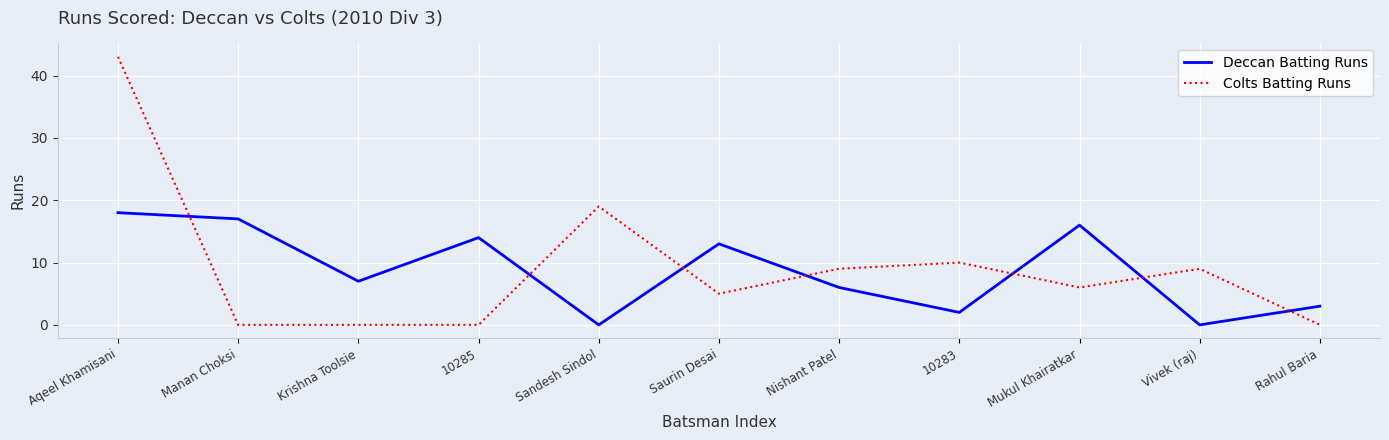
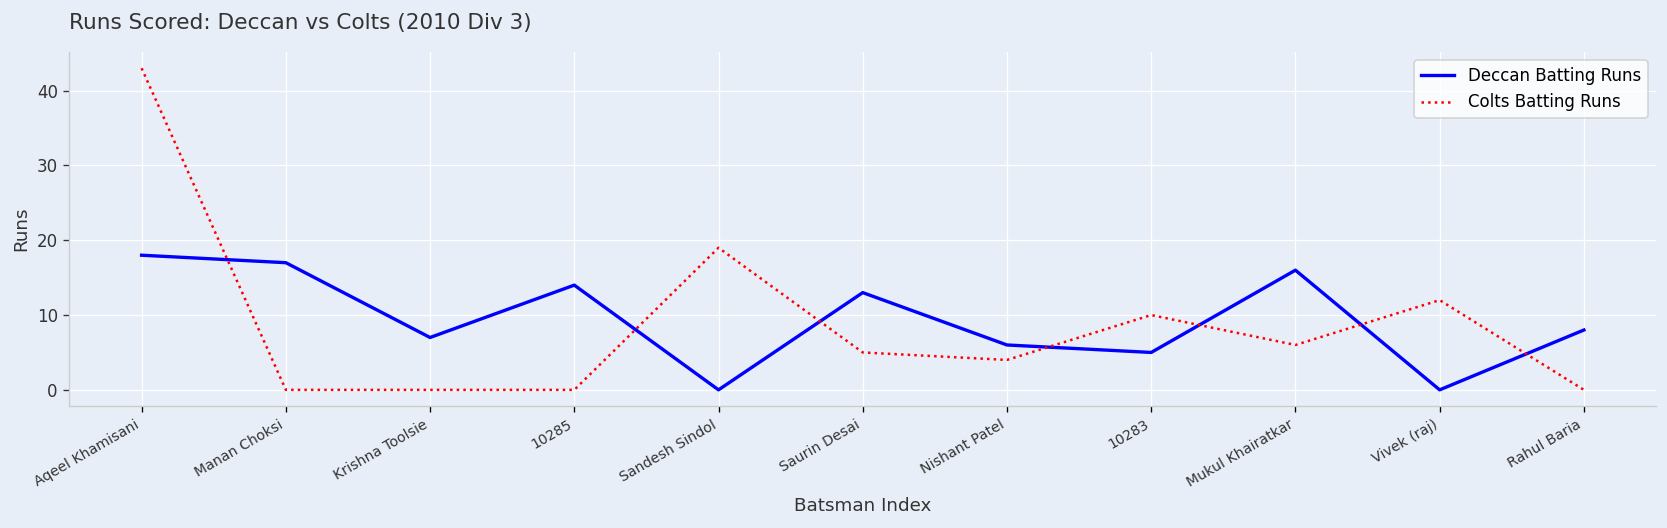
Colts Batting Runs, Nishant Patel: 9 -> 4
Deccan Batting Runs, 10283: 2 -> 5
Colts Batting Runs, Vivek (raj): 9 -> 12
Deccan Batting Runs, Rahul Baria: 3 -> 8
